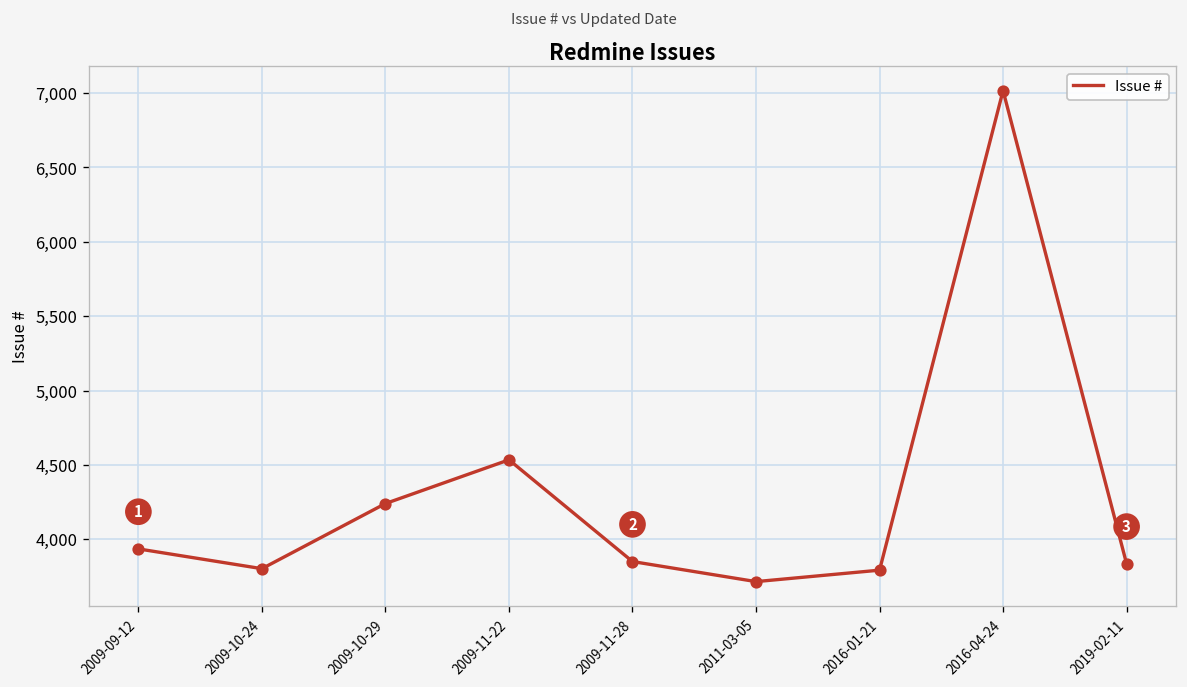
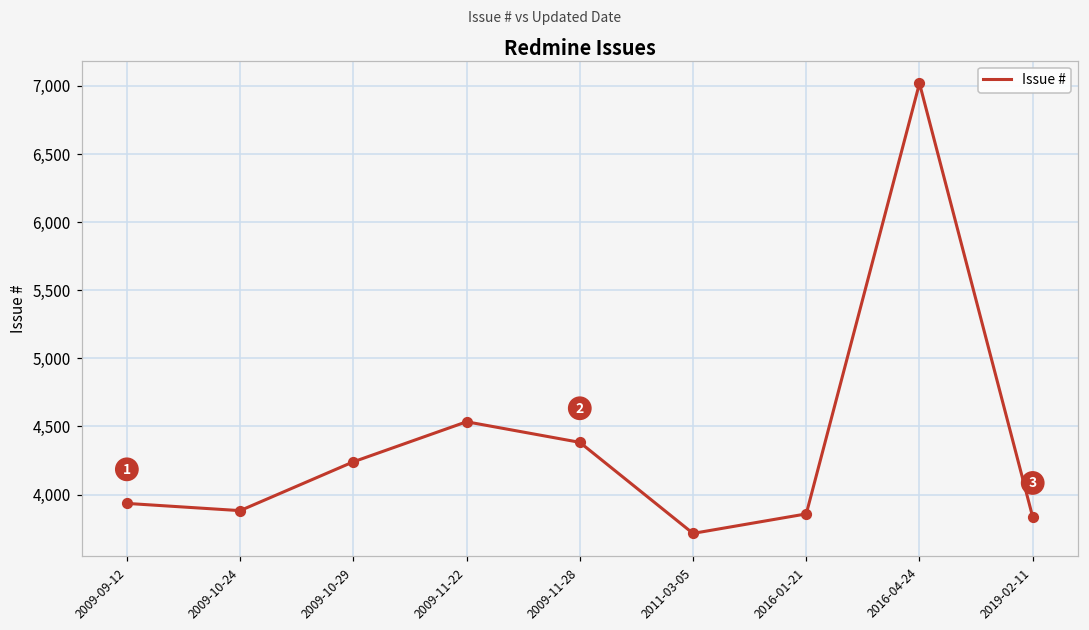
2009-10-24: 3,800 -> 3,880
2009-11-28: 3,850 -> 4,380
2016-01-21: 3,790 -> 3,860
